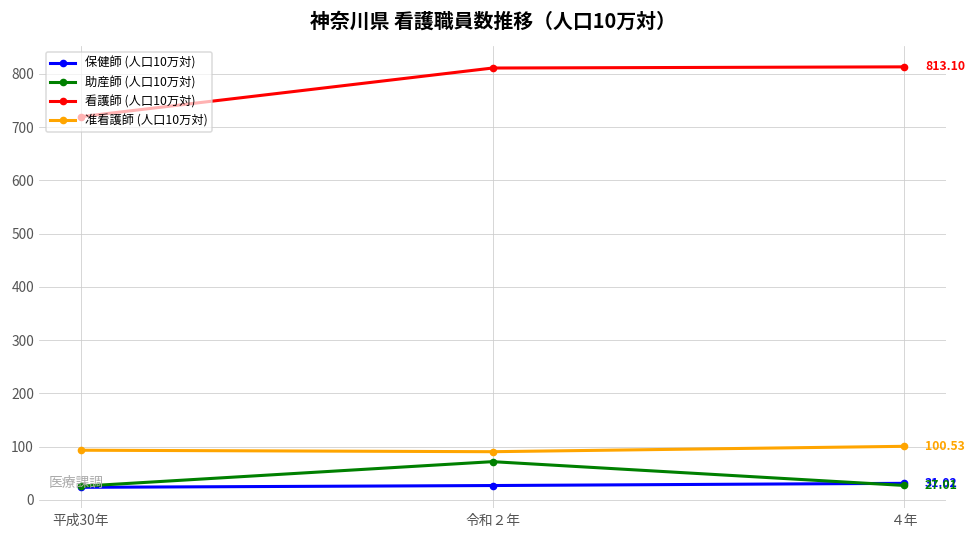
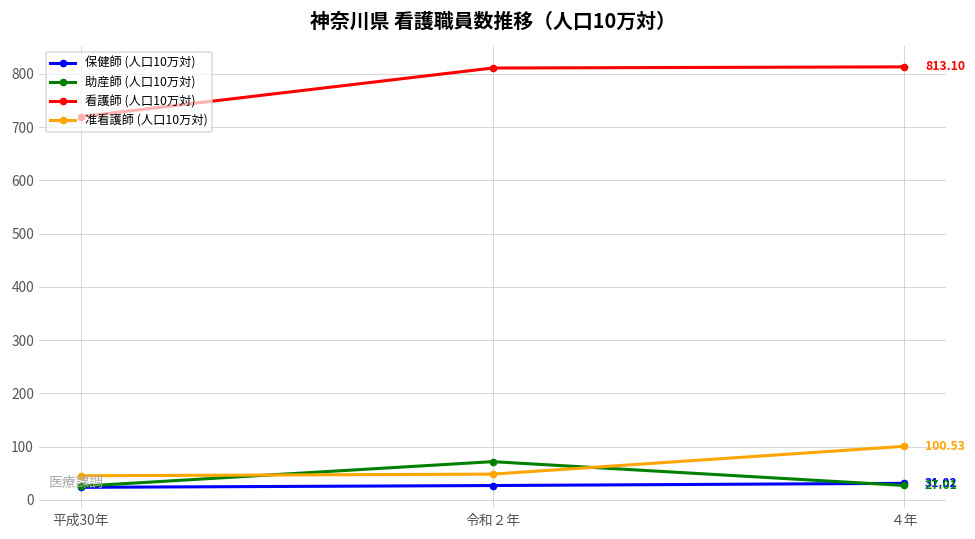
准看護師 (人口10万対), 平成30年: 90 -> 50
准看護師 (人口10万対), 令和２年: 90 -> 50
